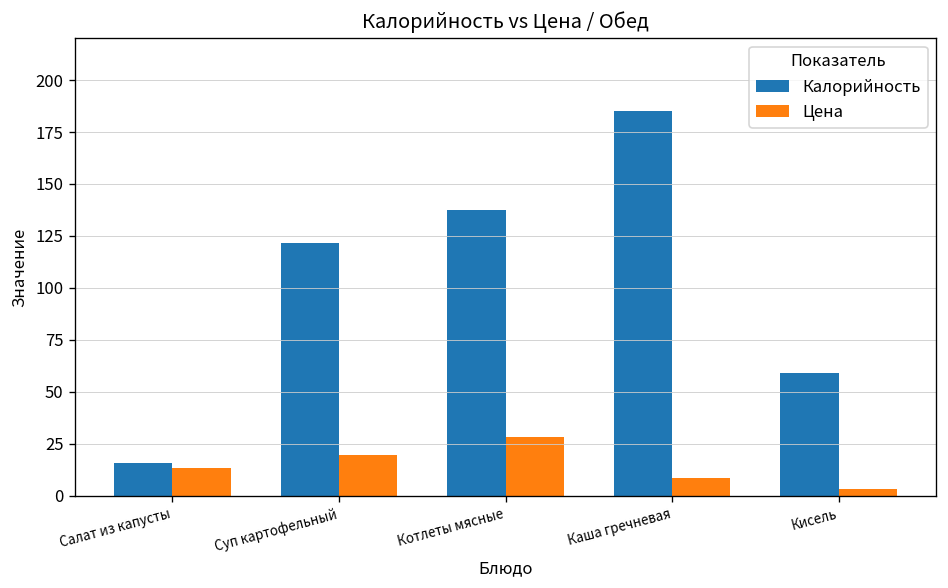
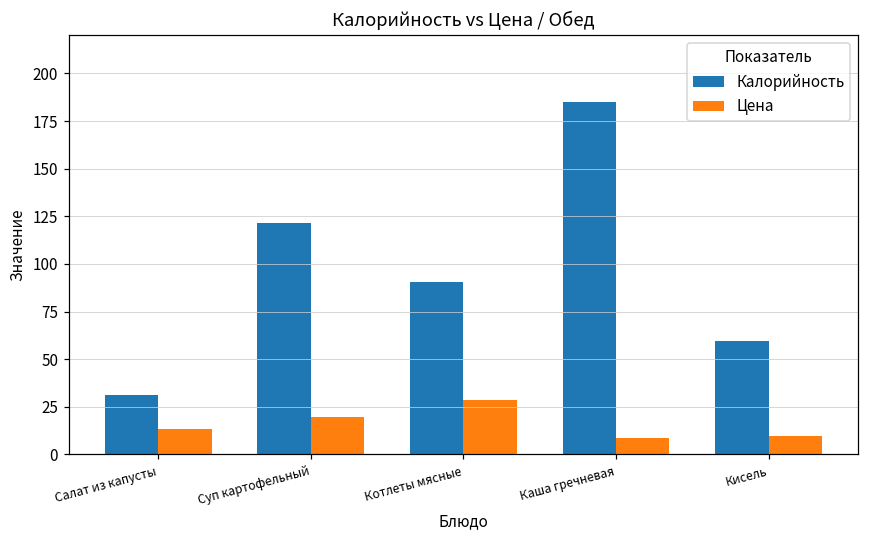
Калорийность, Салат из капусты: 16 -> 31
Калорийность, Котлеты мясные: 137 -> 90
Цена, Кисель: 3 -> 9
